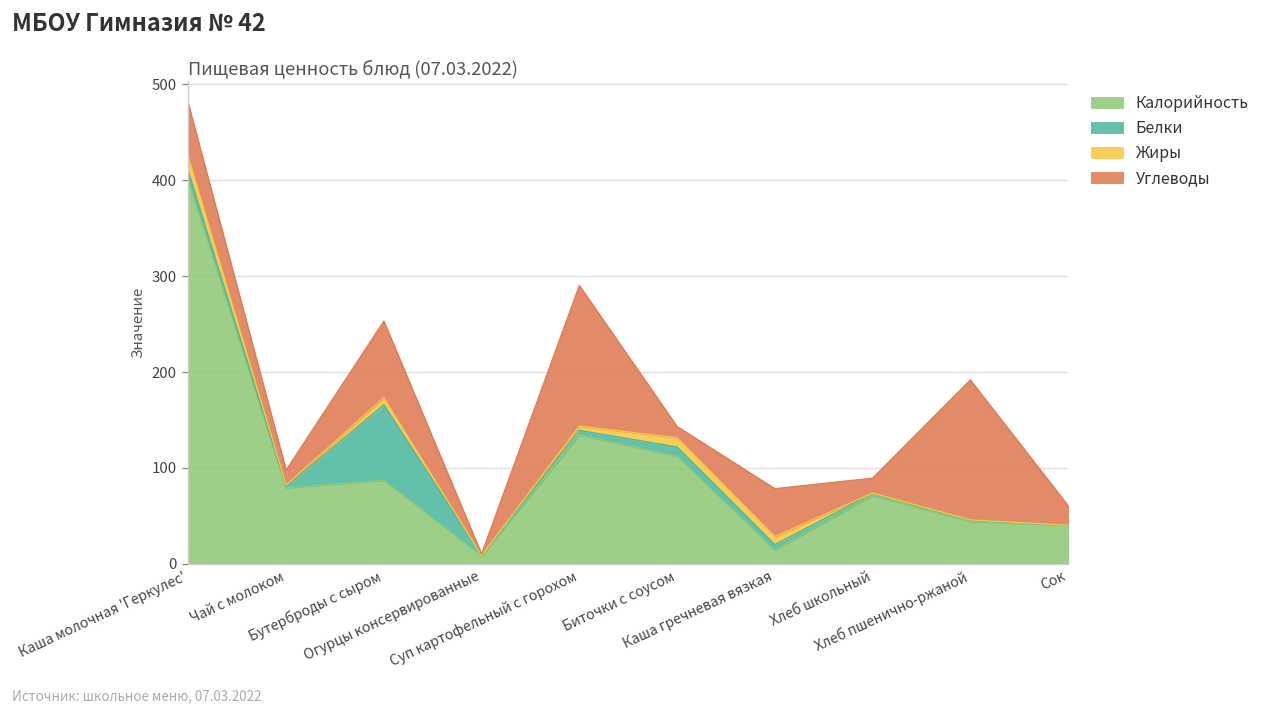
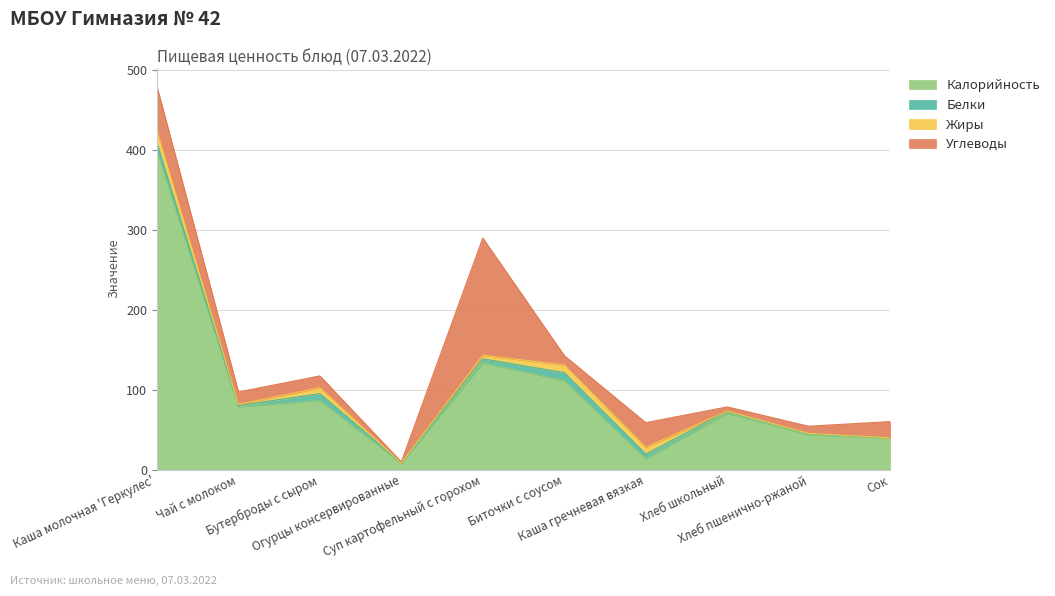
Белки, Бутерброды с сыром: 80 -> 10
Углеводы, Бутерброды с сыром: 80 -> 10
Углеводы, Каша гречневая вязкая: 50 -> 30
Углеводы, Хлеб школьный: 20 -> 10
Углеводы, Хлеб пшенично-ржаной: 150 -> 10
